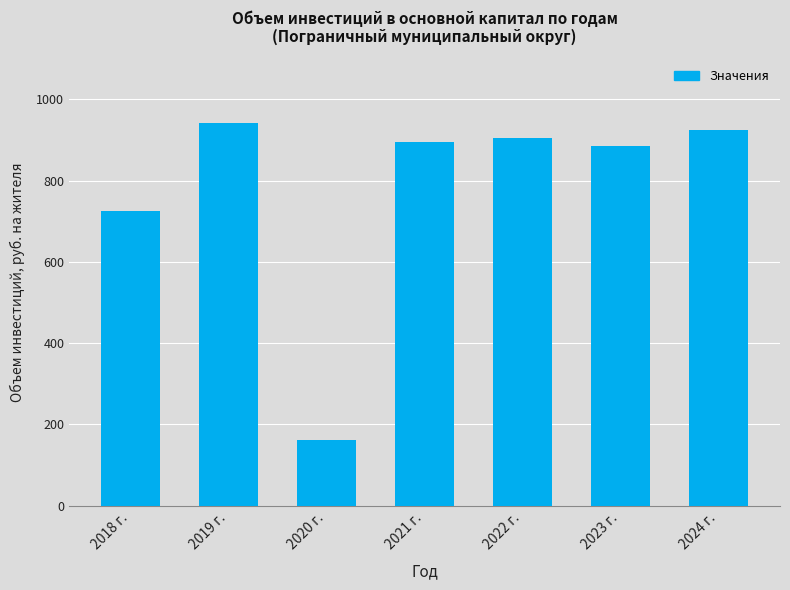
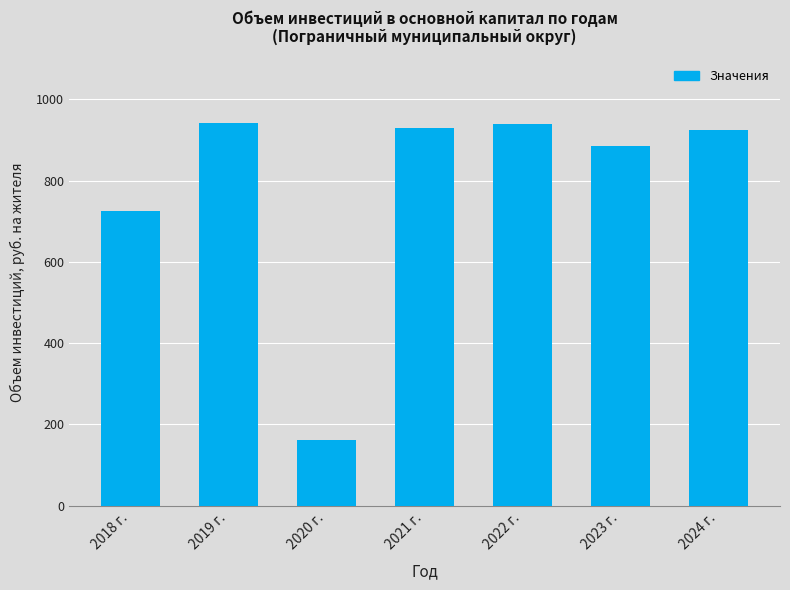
2021 г.: 900 -> 930
2022 г.: 910 -> 940
